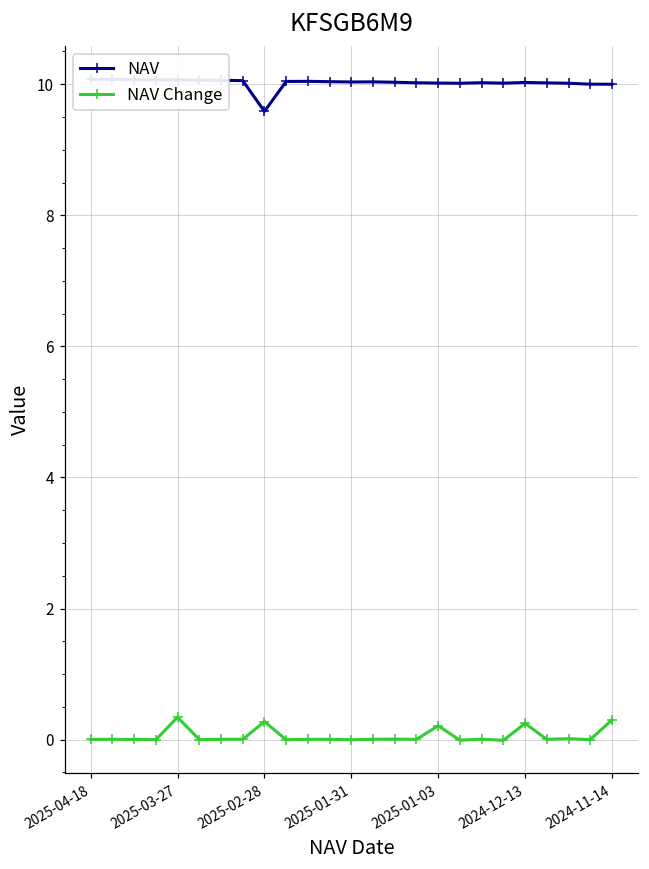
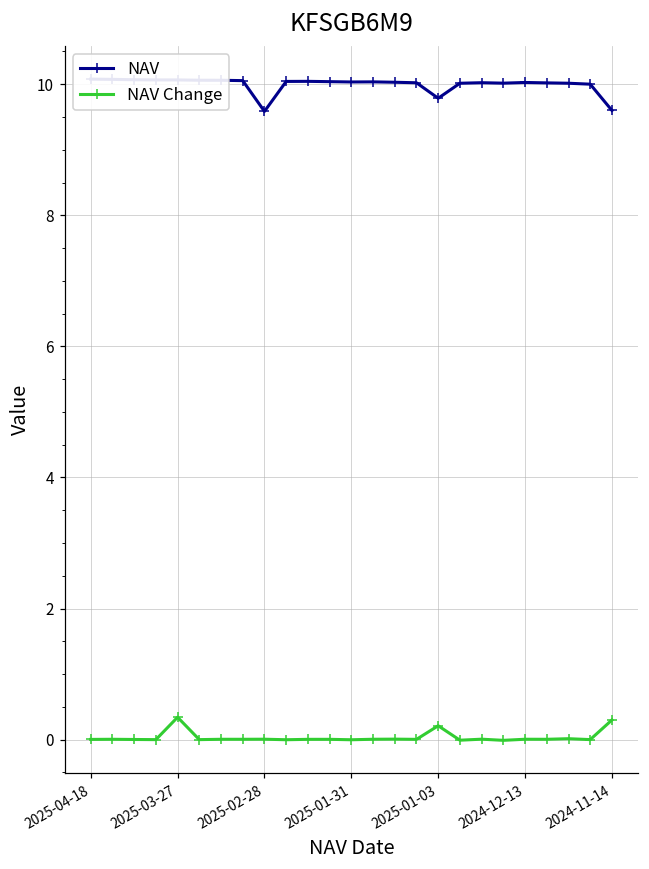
NAV Change, 2025-02-28: 0.3 -> 0.0
NAV, 2025-01-03: 10.0 -> 9.8
NAV Change, 2024-12-13: 0.2 -> 0.0
NAV, 2024-11-14: 10.0 -> 9.6
